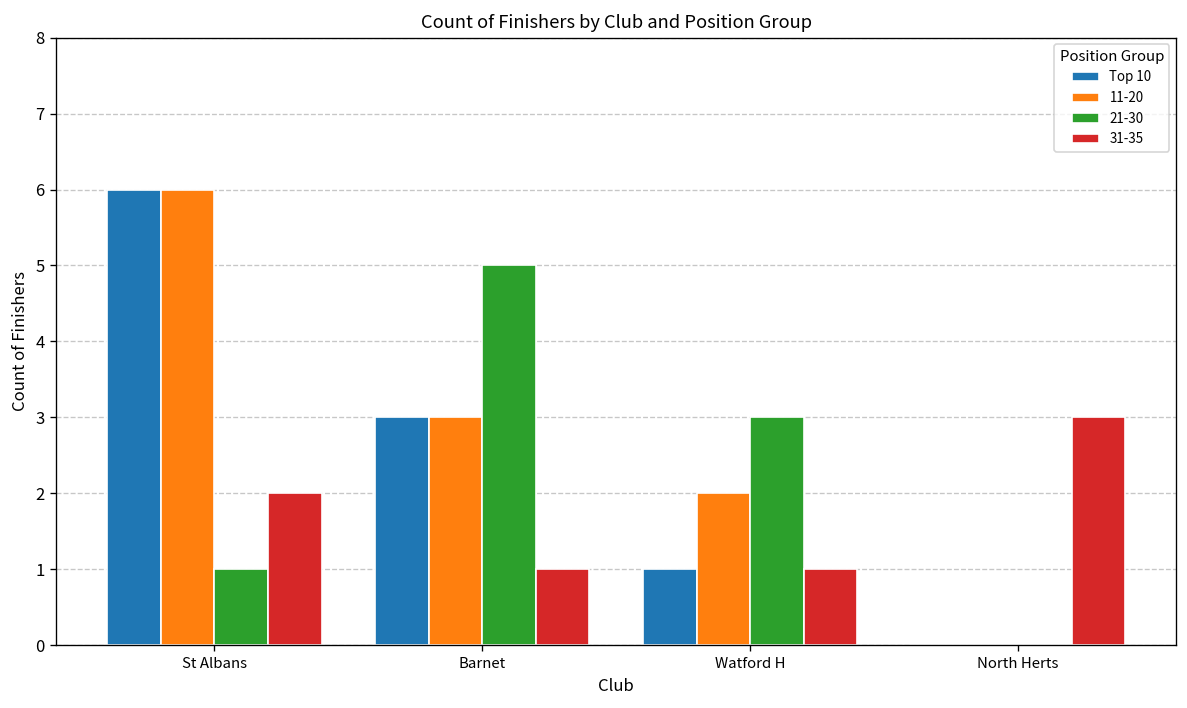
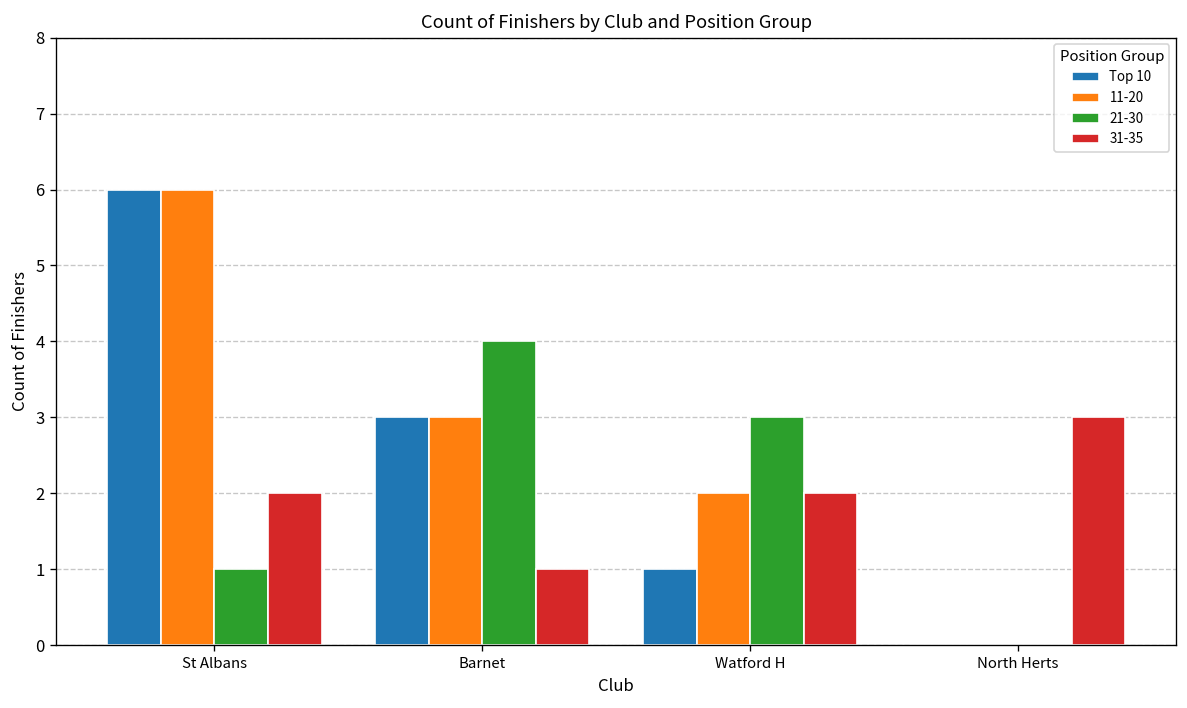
21-30, Barnet: 5 -> 4
31-35, Watford H: 1 -> 2
